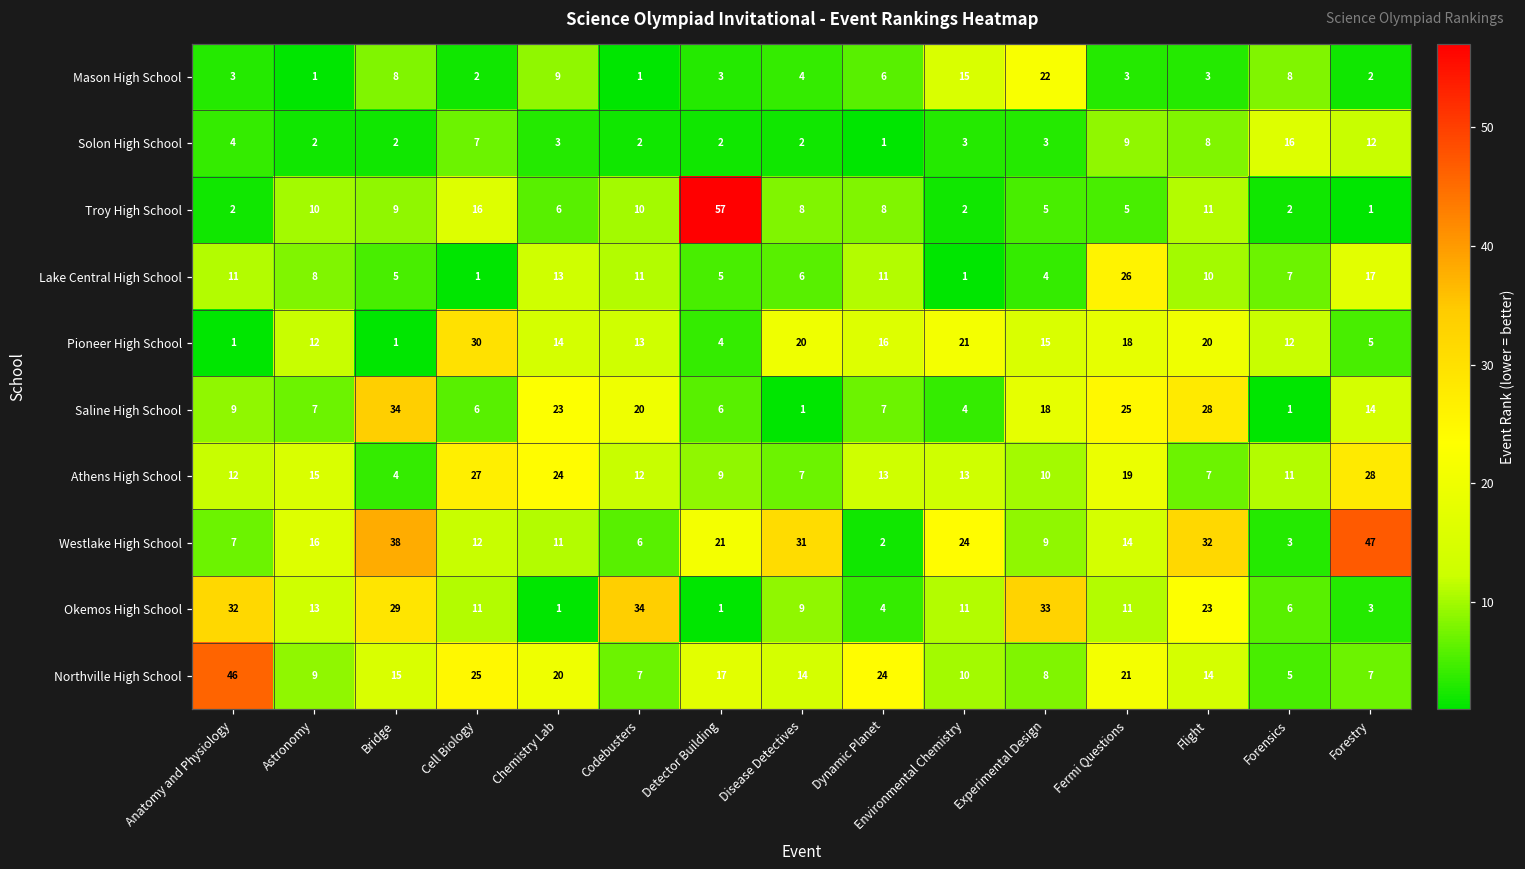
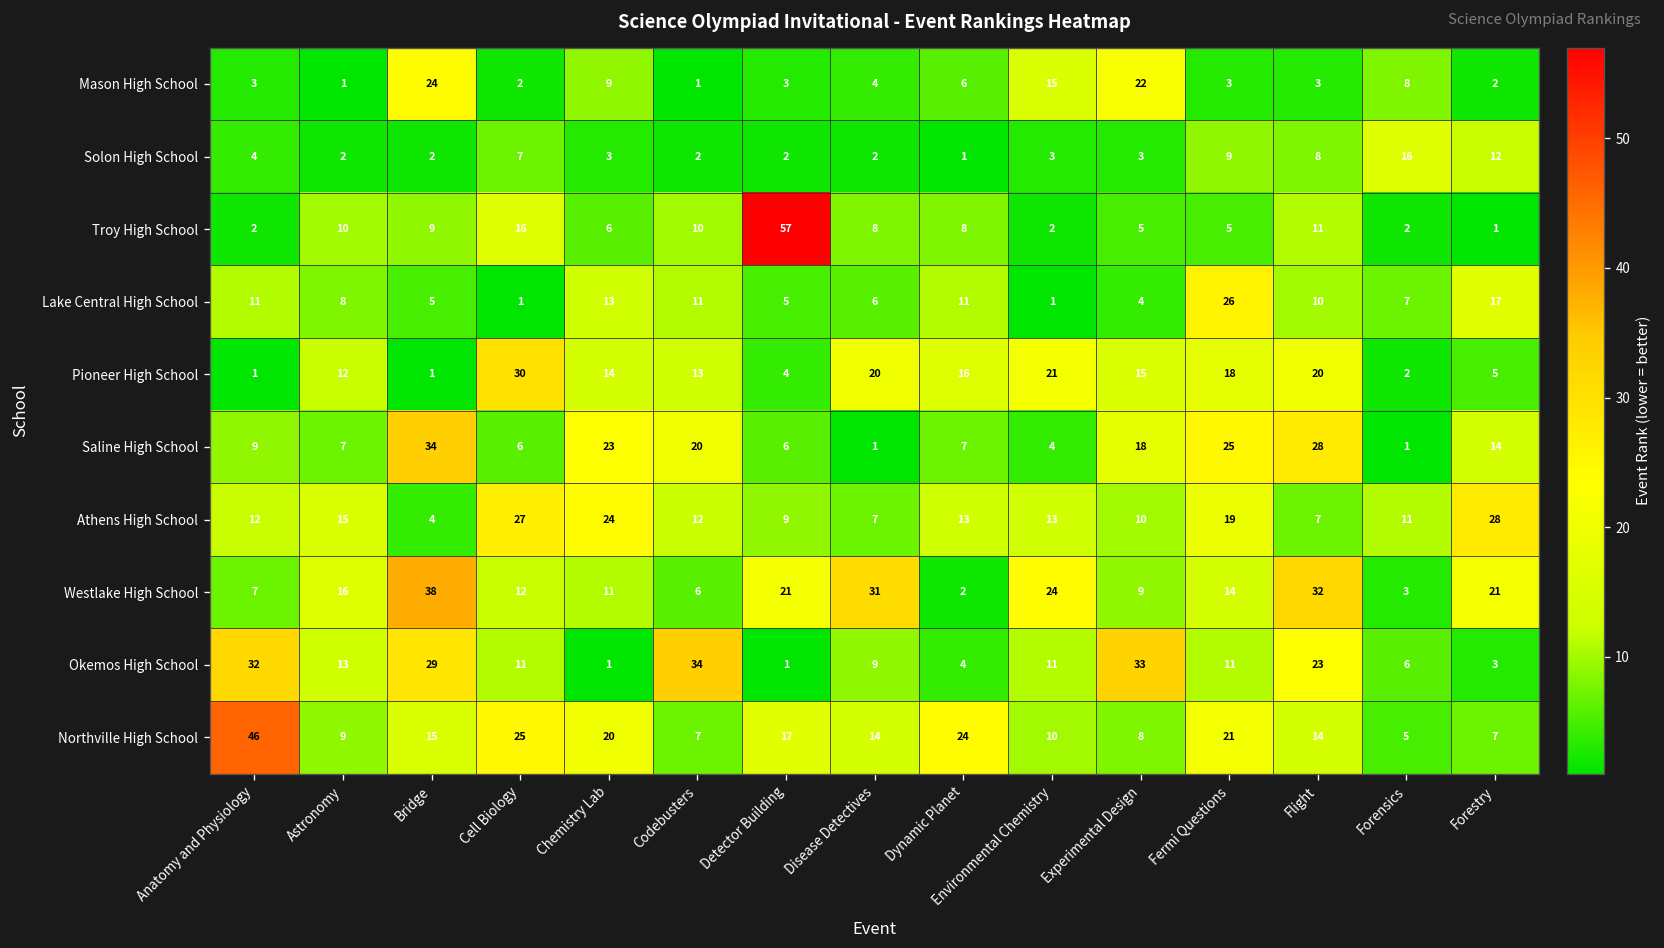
Mason High School, Bridge: 8 -> 24
Pioneer High School, Forensics: 12 -> 2
Westlake High School, Forestry: 47 -> 21
